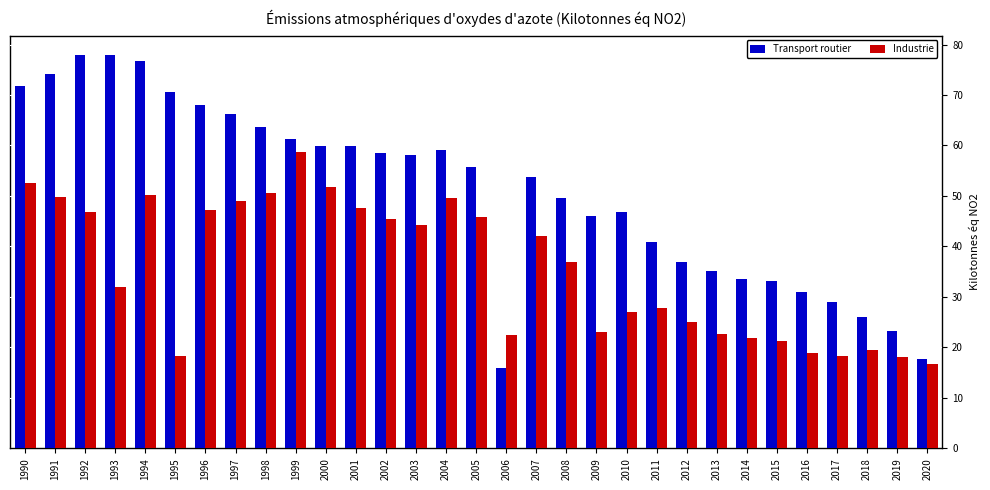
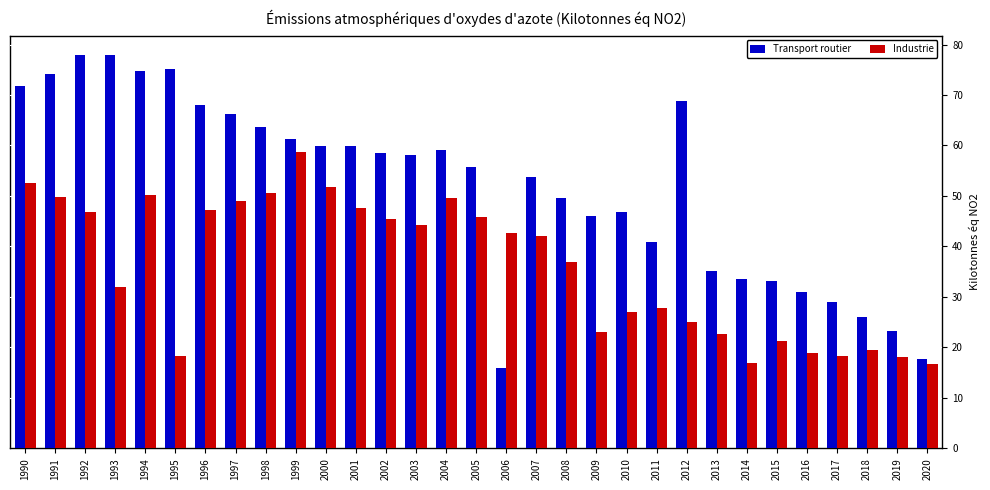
Transport routier, 1994: 77 -> 75
Transport routier, 1995: 71 -> 75
Industrie, 2006: 22 -> 43
Transport routier, 2012: 37 -> 69
Industrie, 2014: 22 -> 17
